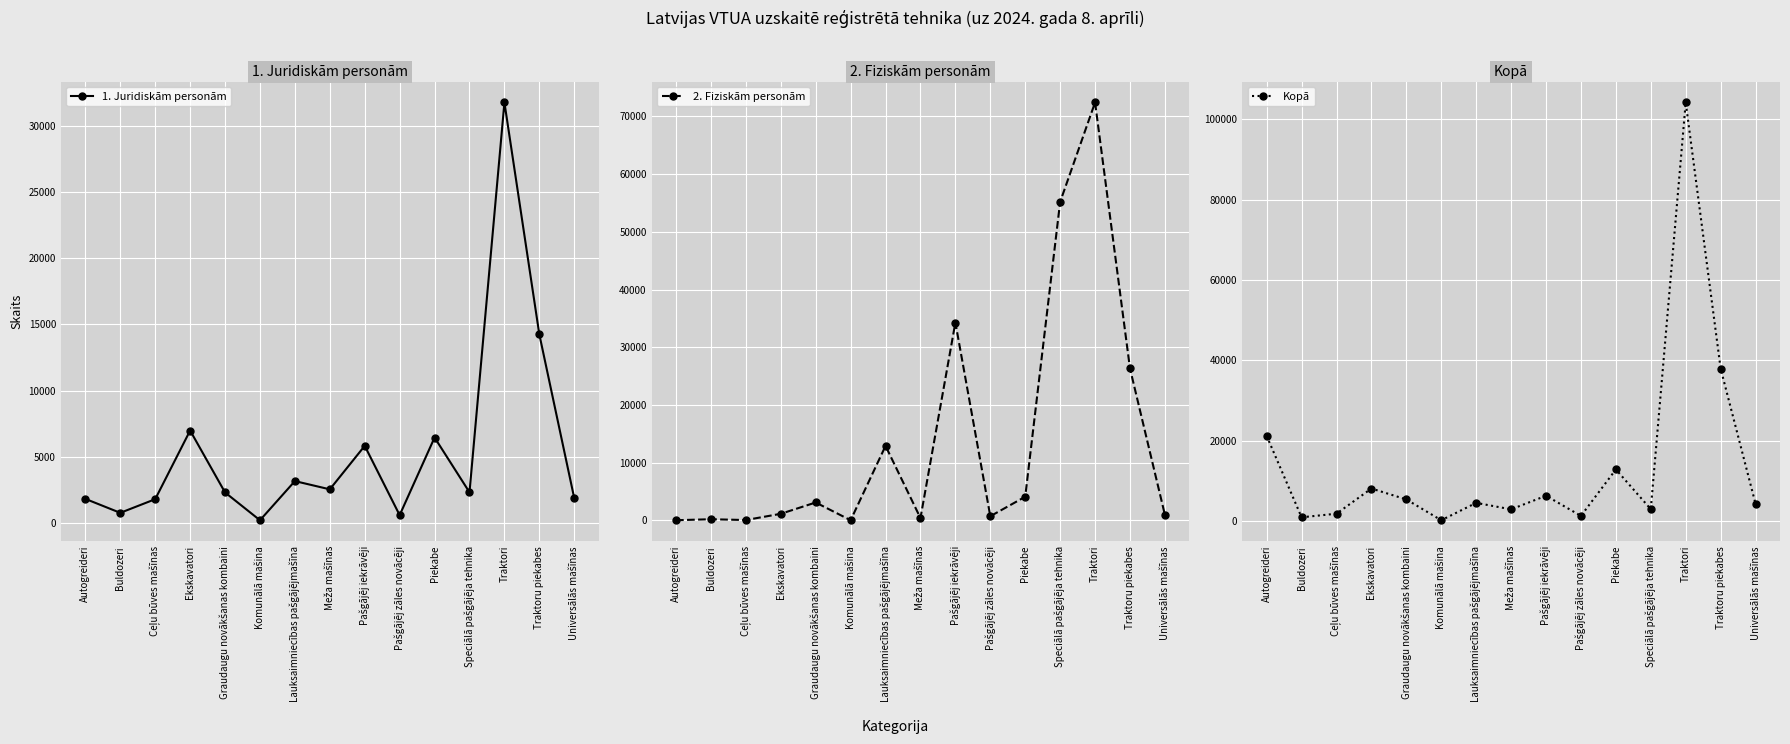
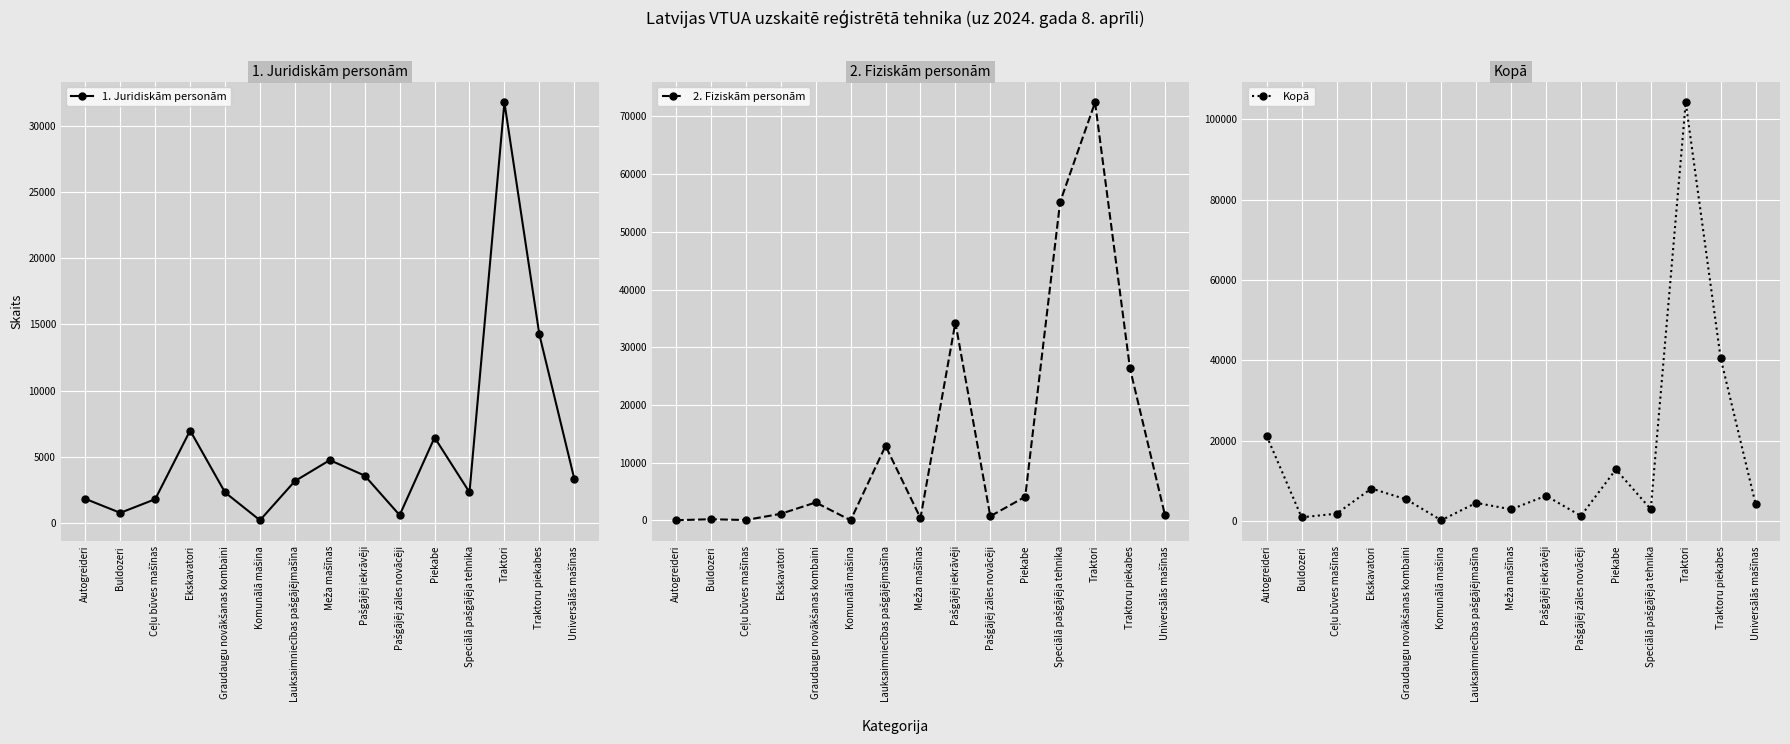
1. Juridiskām personām, Meža mašīnas: 2500 -> 4700
1. Juridiskām personām, Pašgājēj iekrāvēji: 5800 -> 3600
1. Juridiskām personām, Universālās mašīnas: 1900 -> 3300
Kopā, Traktoru piekabes: 38000 -> 41000
